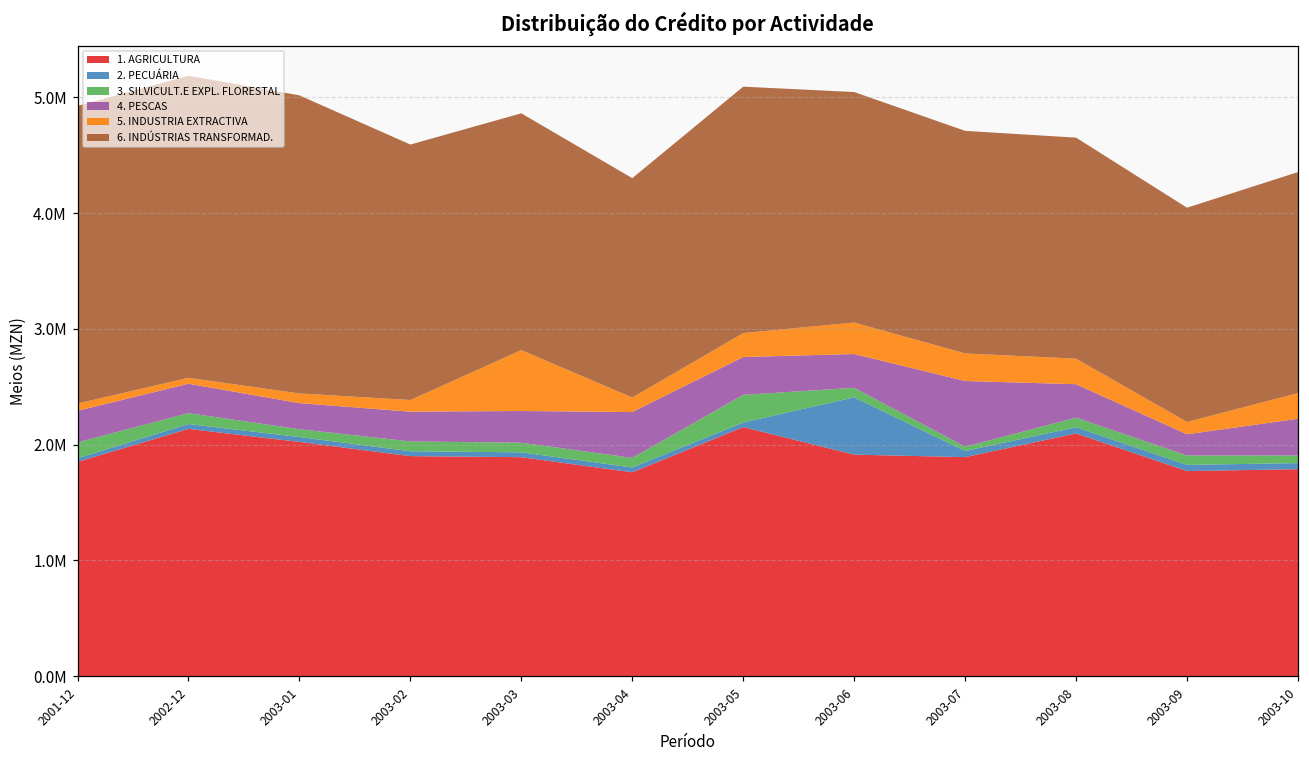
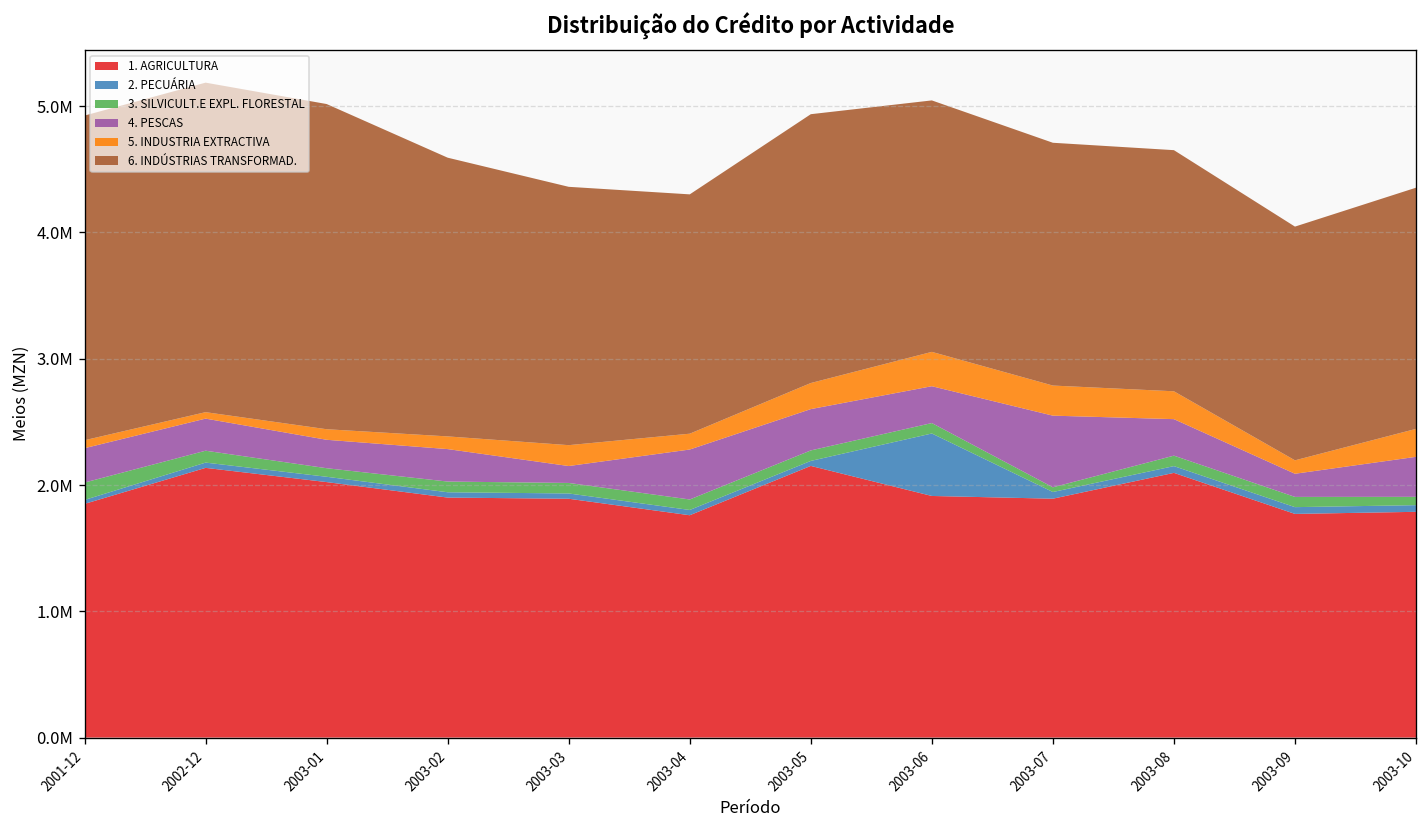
4. PESCAS, 2003-03: 270000 -> 130000
5. INDUSTRIA EXTRACTIVA, 2003-03: 530000 -> 170000
3. SILVICULT.E EXPL. FLORESTAL, 2003-05: 240000 -> 80000
